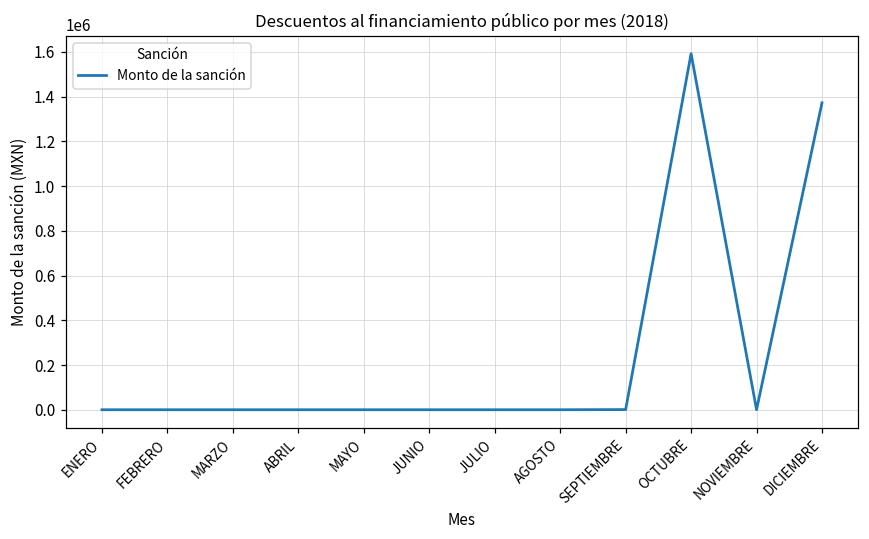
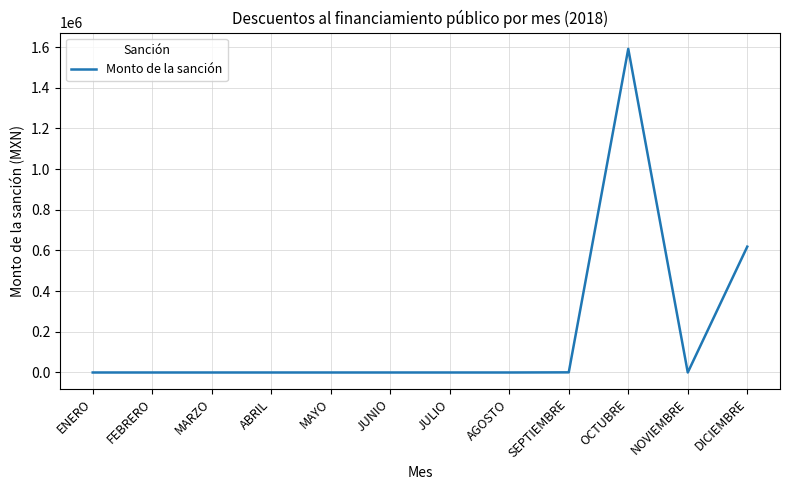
DICIEMBRE: 1370000 -> 620000
